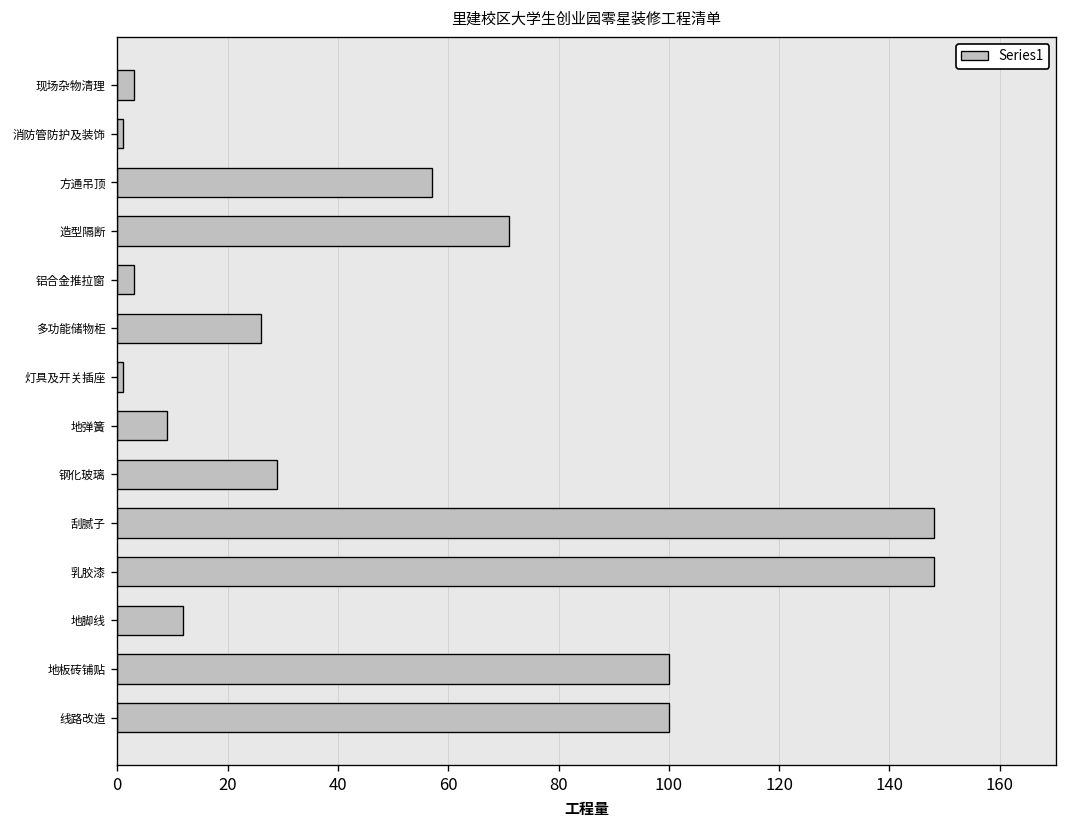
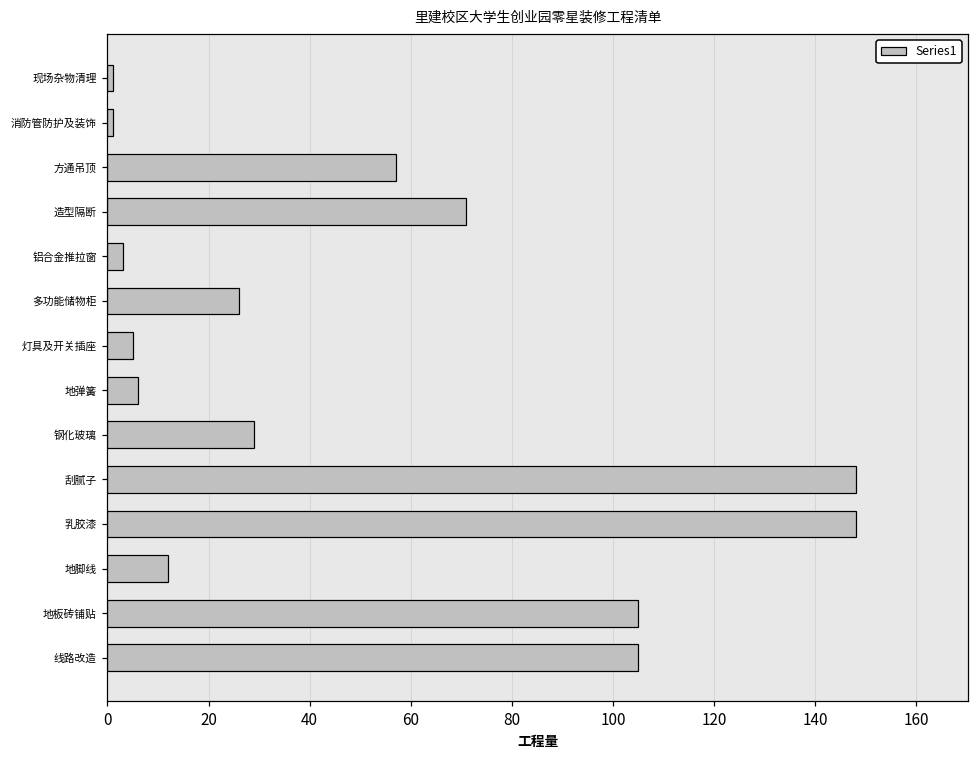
现场杂物清理: 3 -> 1
灯具及开关插座: 1 -> 5
地弹簧: 9 -> 6
地板砖铺贴: 100 -> 105
线路改造: 100 -> 105
